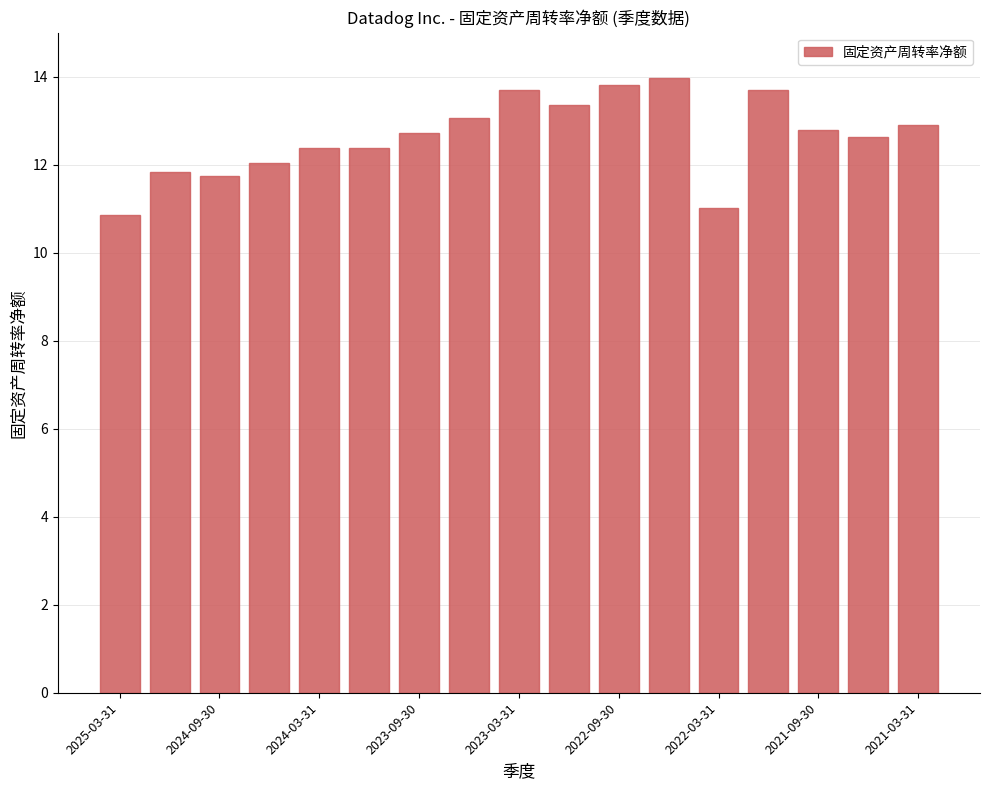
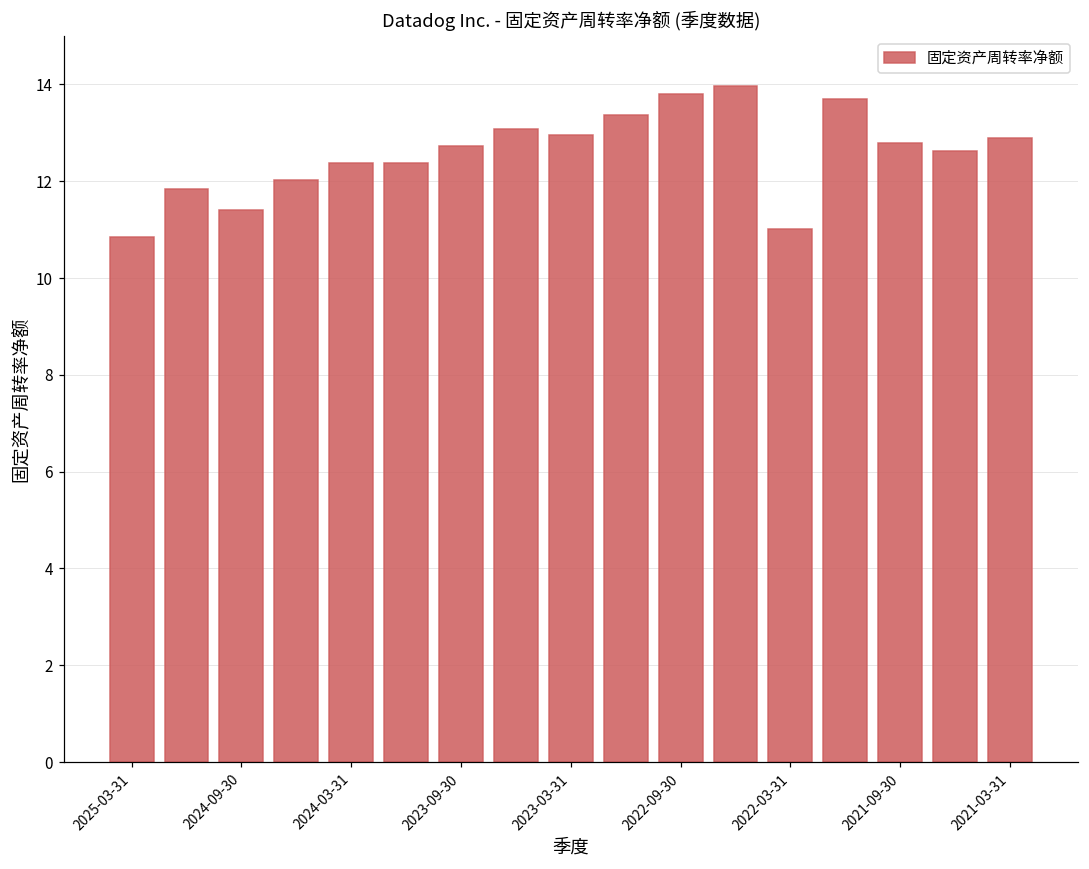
2024-09-30: 11.8 -> 11.4
2023-03-31: 13.7 -> 13.0
